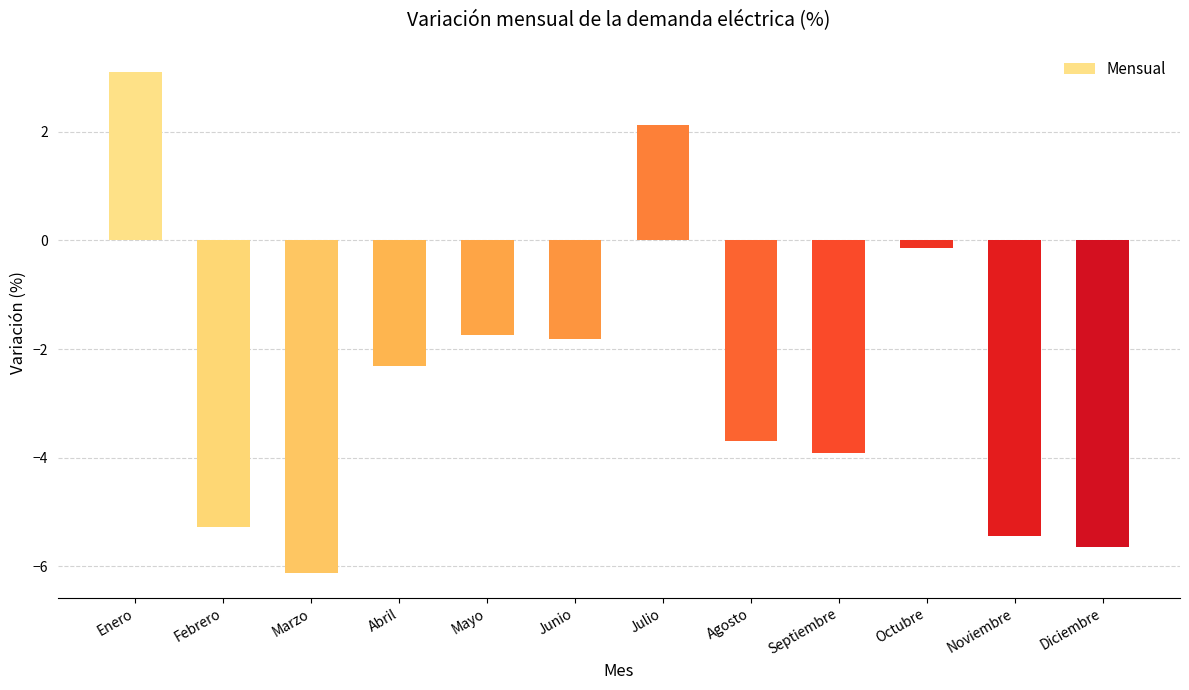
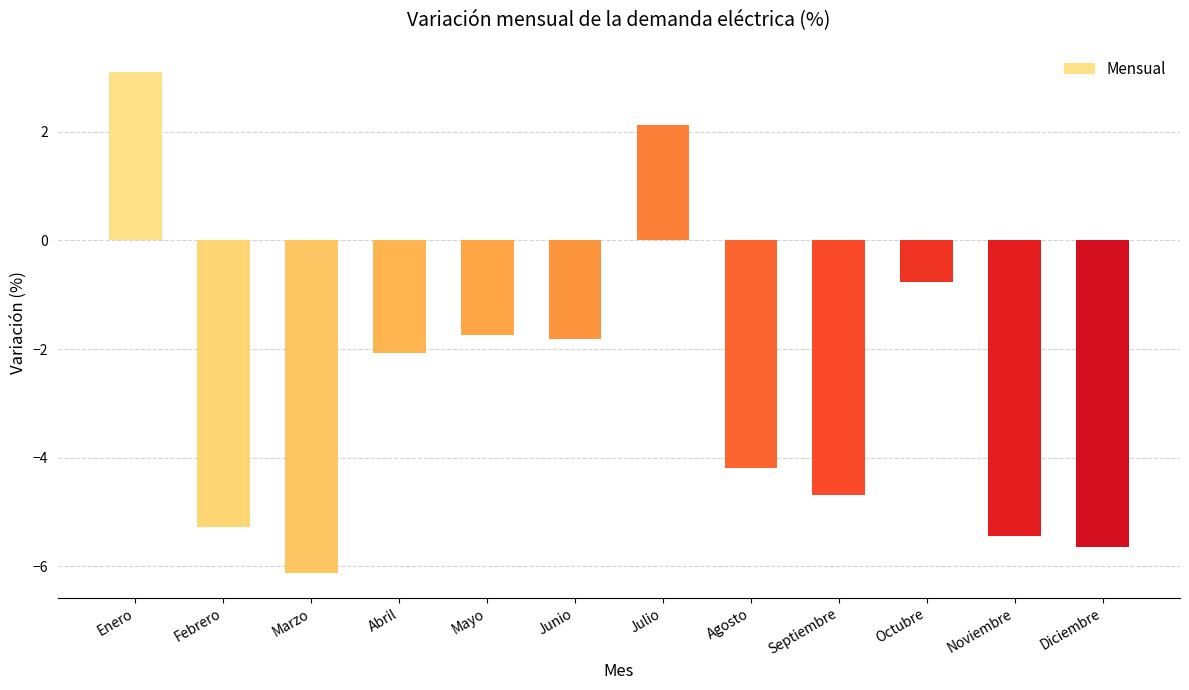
Abril: -2.3 -> -2.1
Agosto: -3.7 -> -4.2
Septiembre: -3.9 -> -4.7
Octubre: -0.1 -> -0.8
